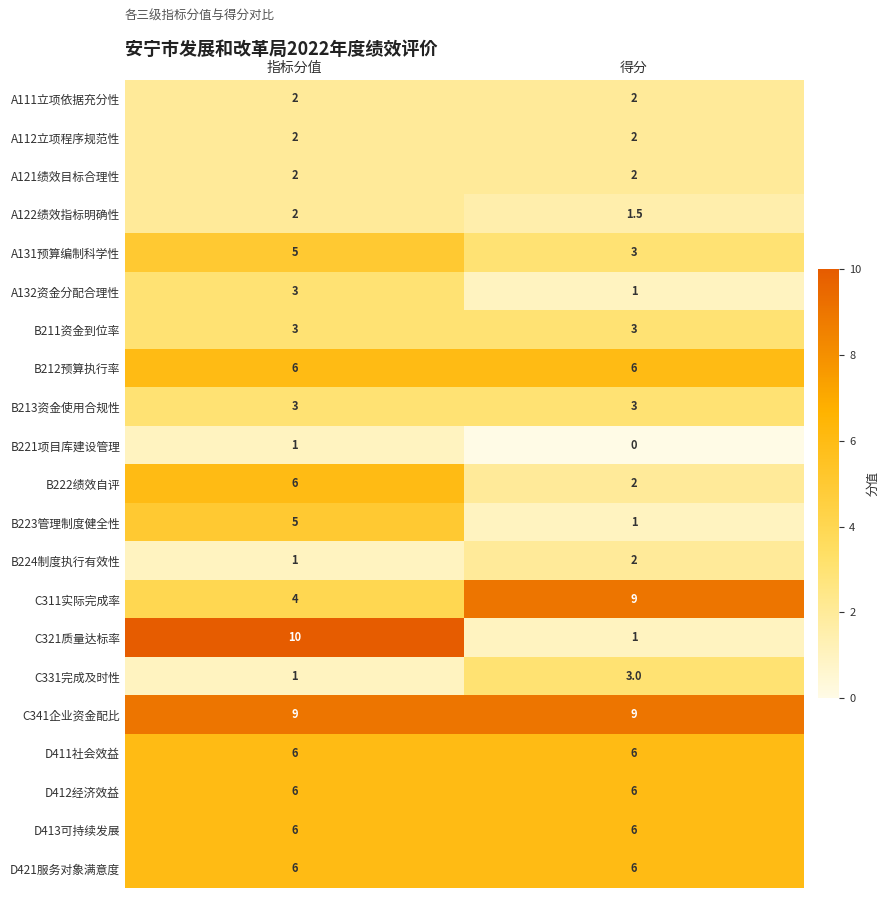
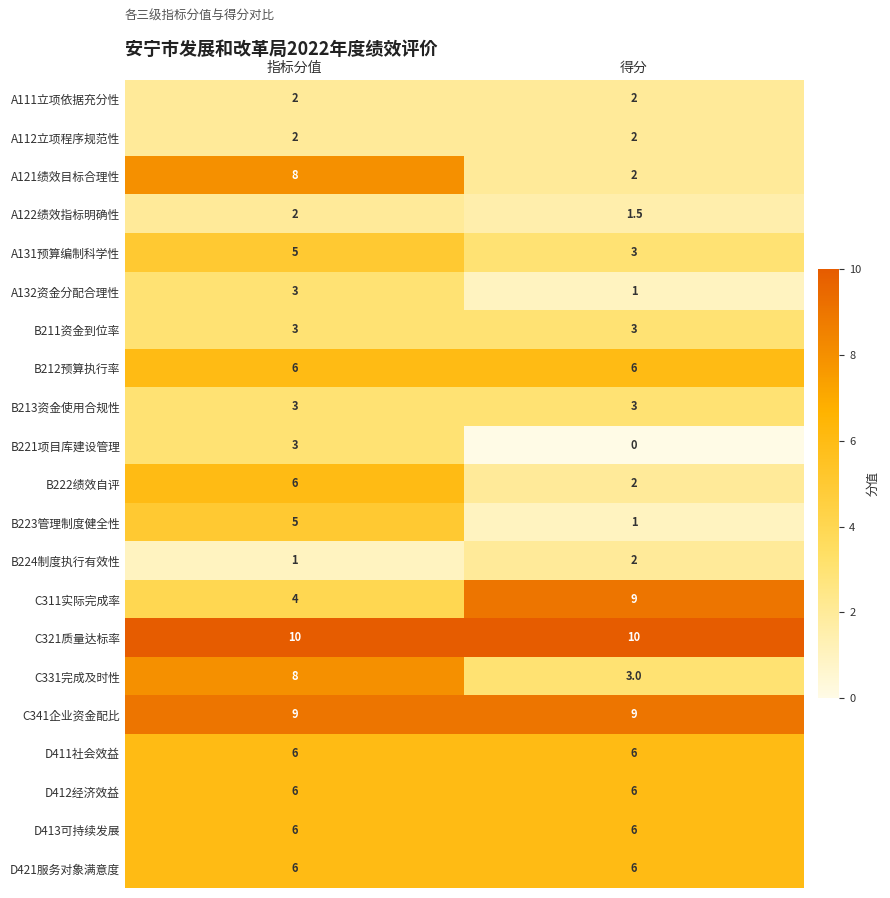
A121绩效目标合理性, 指标分值: 2 -> 8
B221项目库建设管理, 指标分值: 1 -> 3
C321质量达标率, 得分: 1 -> 10
C331完成及时性, 指标分值: 1 -> 8
